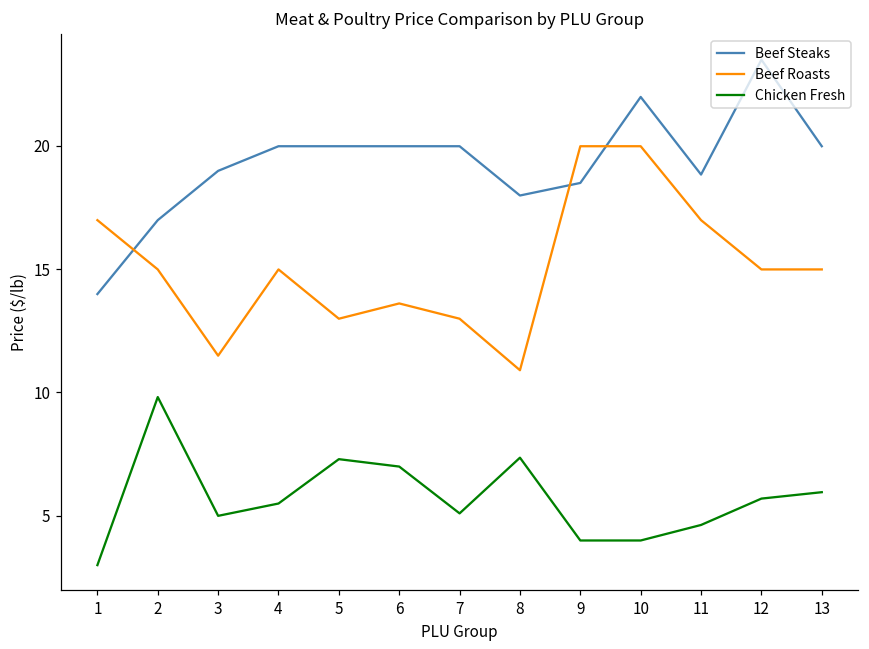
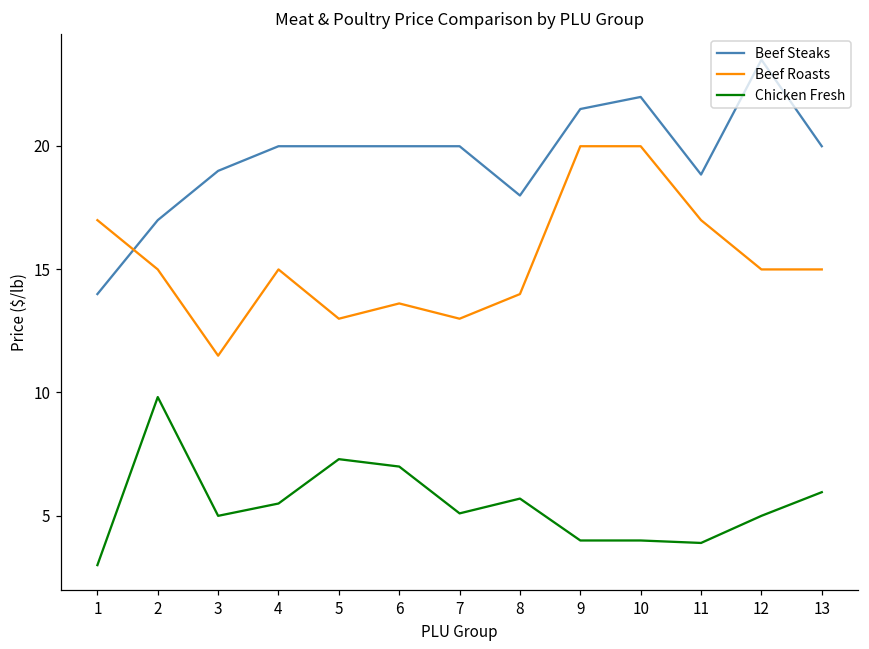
Beef Roasts, 8: 10.9 -> 14.0
Chicken Fresh, 8: 7.4 -> 5.7
Beef Steaks, 9: 18.5 -> 21.5
Chicken Fresh, 11: 4.6 -> 3.9
Chicken Fresh, 12: 5.7 -> 5.0
